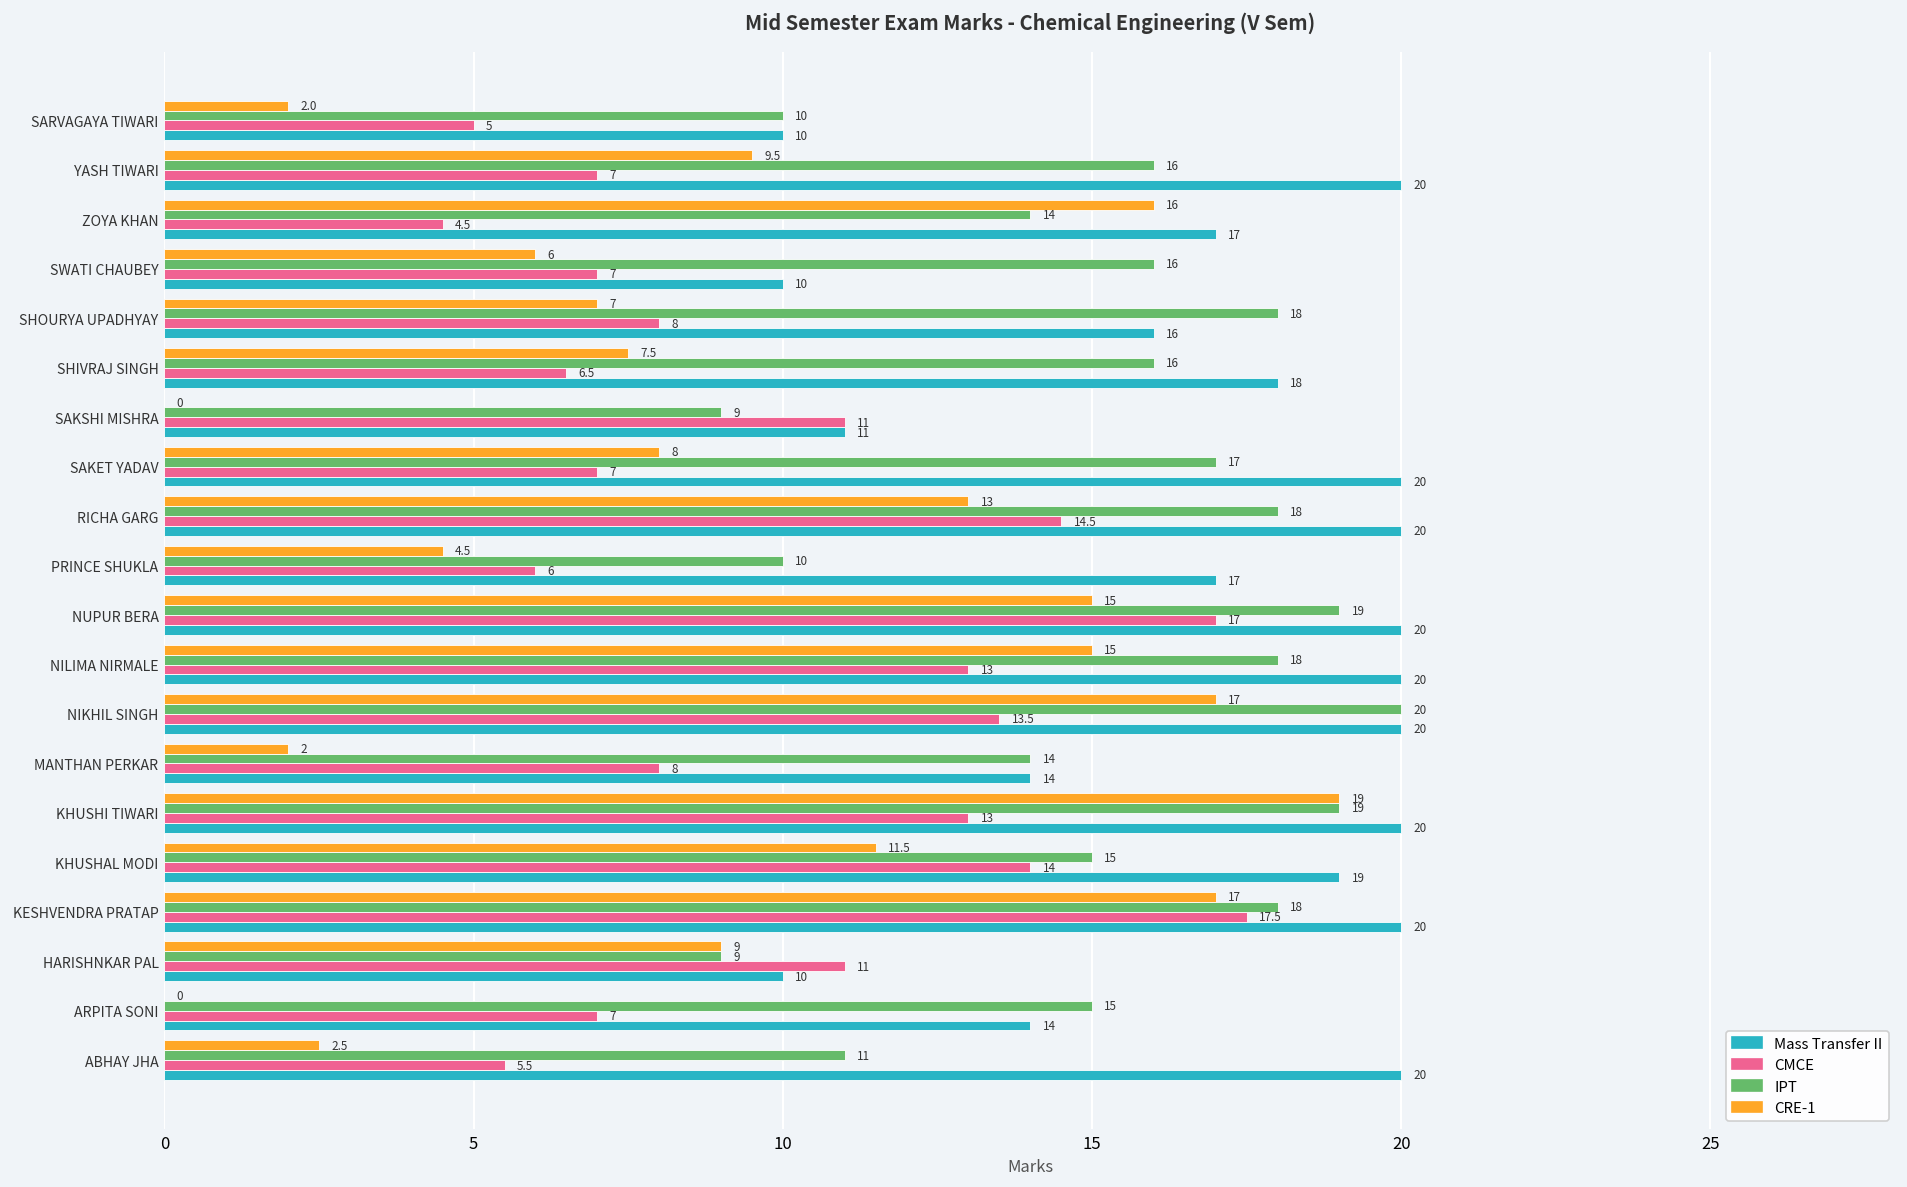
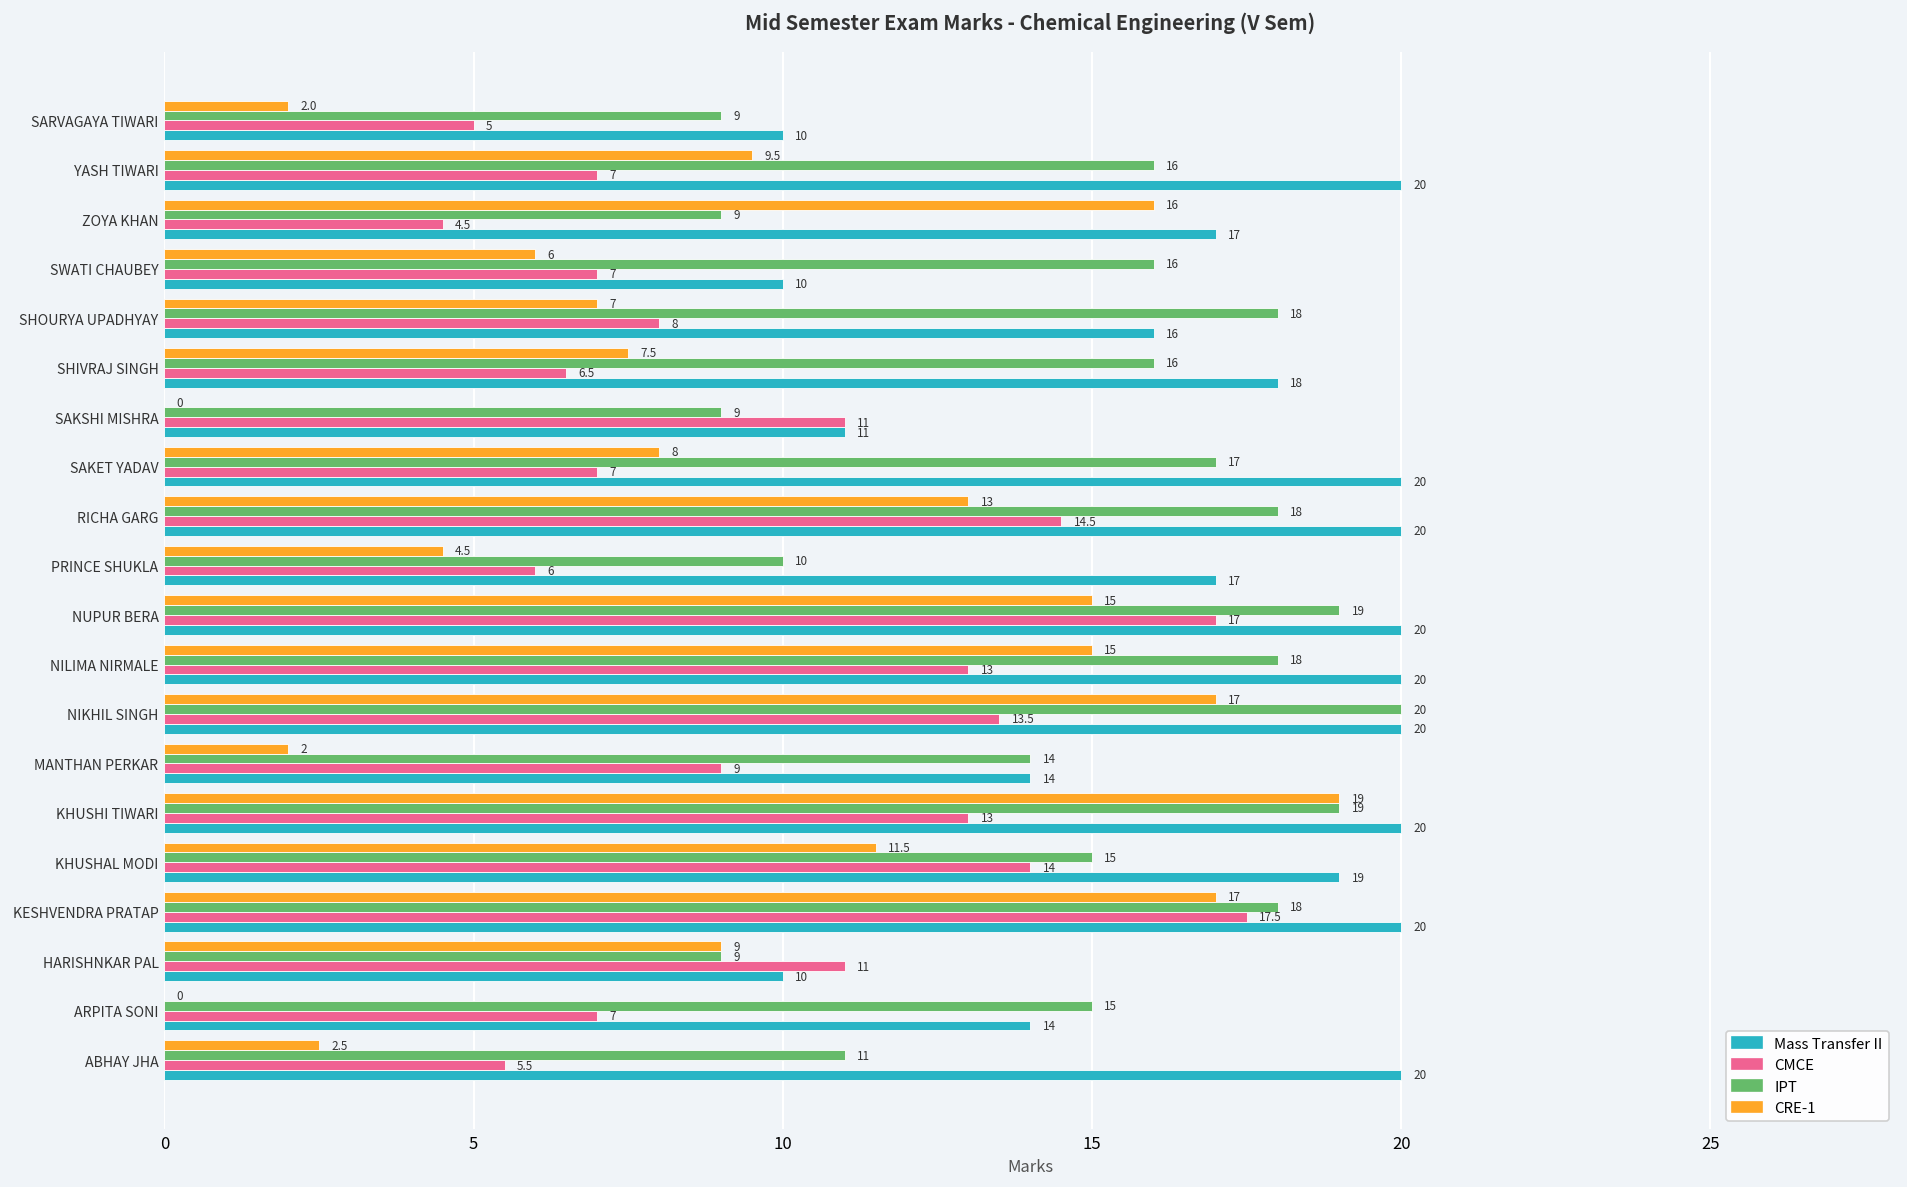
IPT, SARVAGAYA TIWARI: 10 -> 9
IPT, ZOYA KHAN: 14 -> 9
CMCE, MANTHAN PERKAR: 8 -> 9
